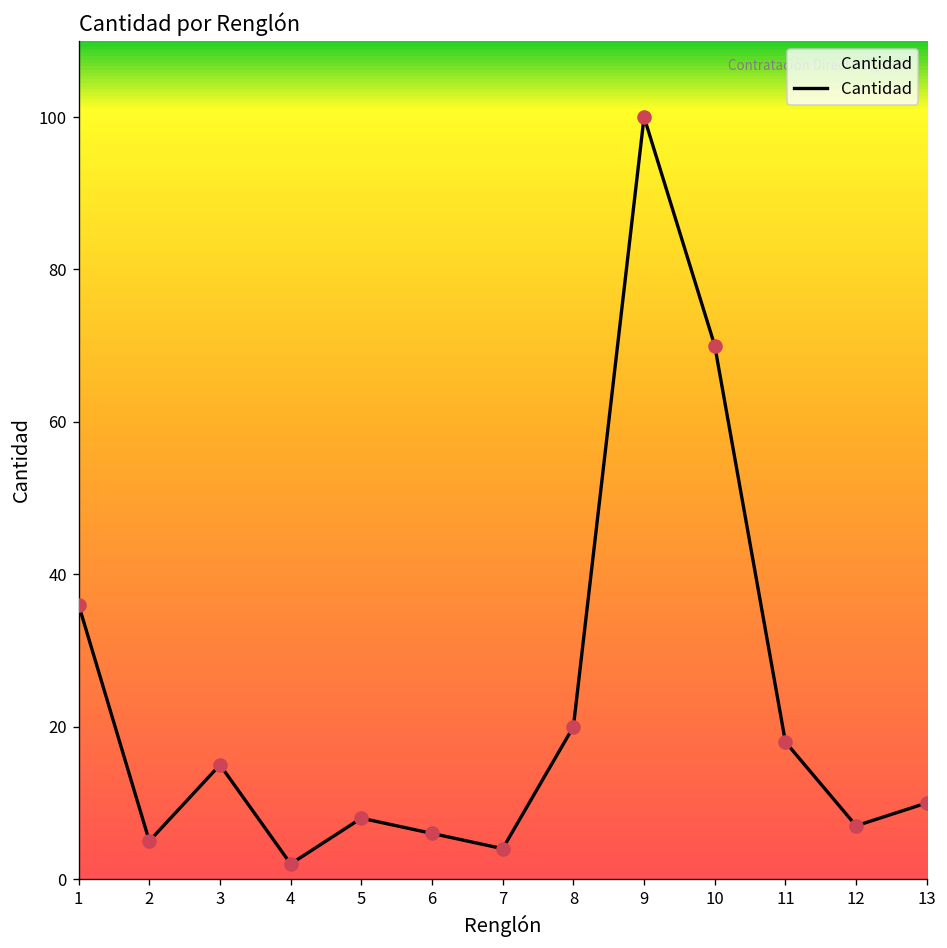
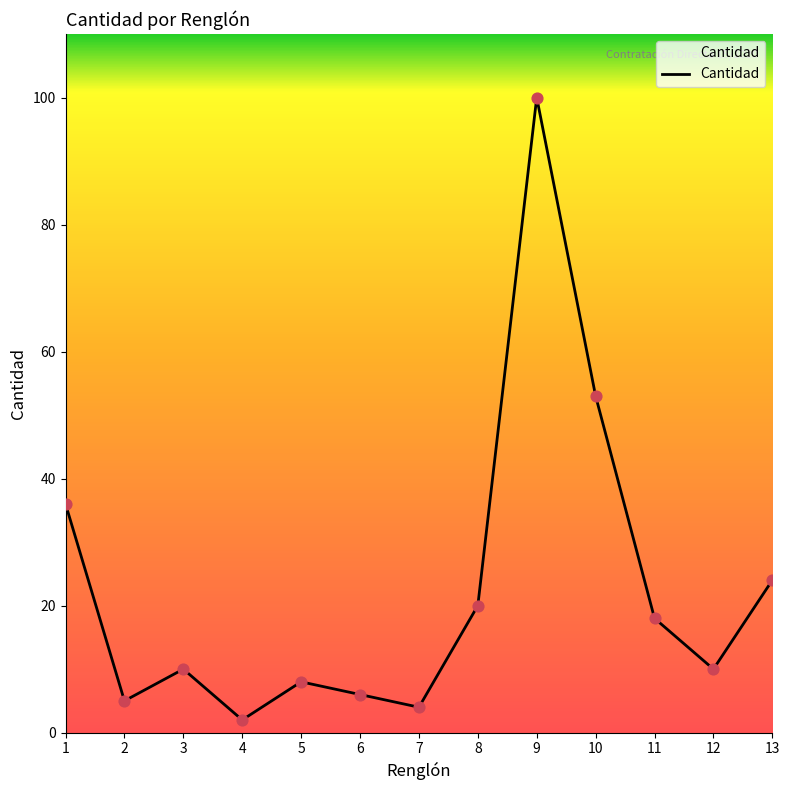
3: 15 -> 10
10: 70 -> 53
12: 7 -> 10
13: 10 -> 24
